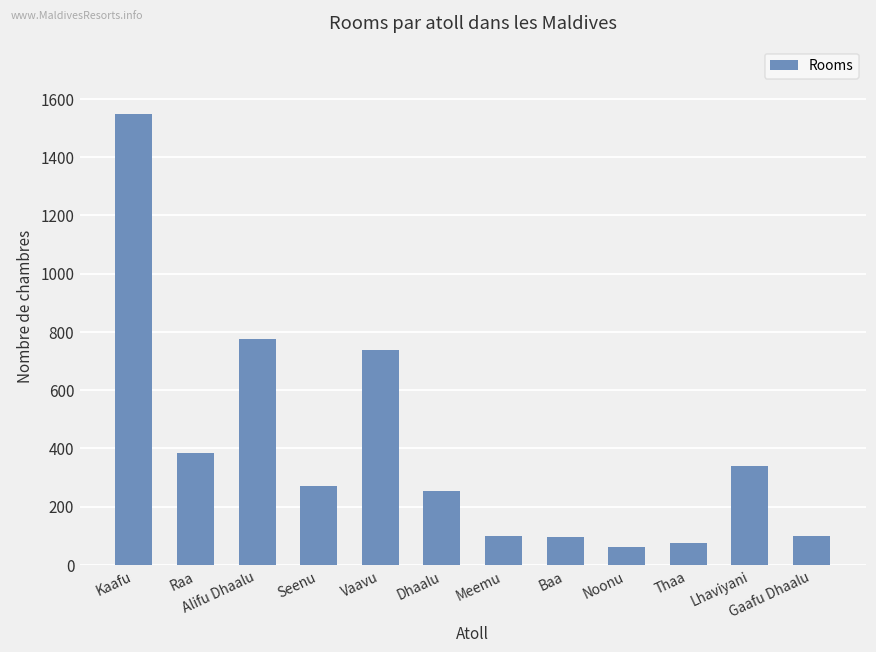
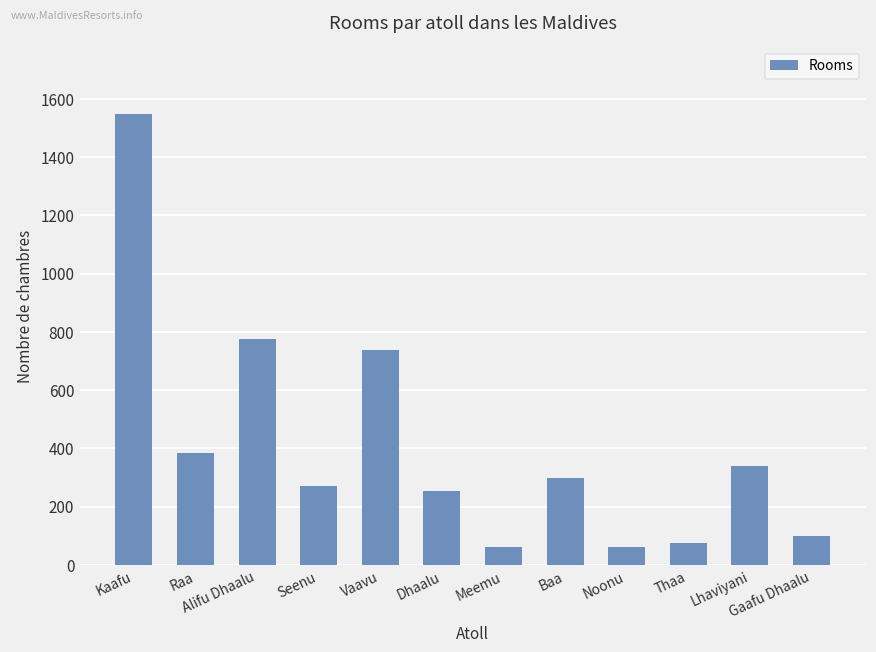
Meemu: 100 -> 60
Baa: 100 -> 300
